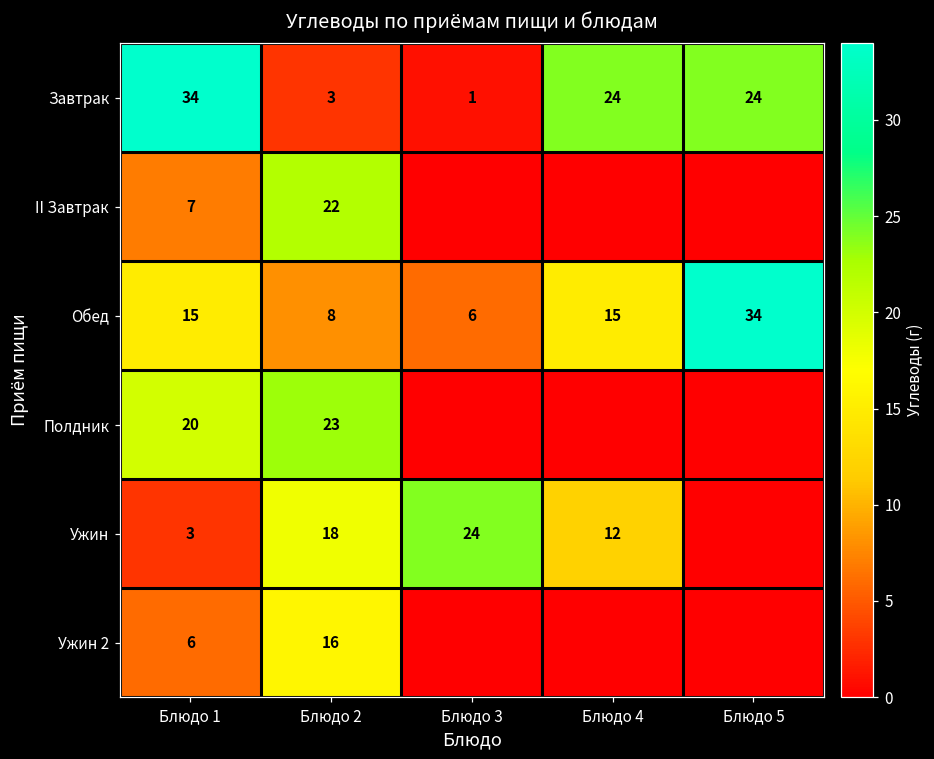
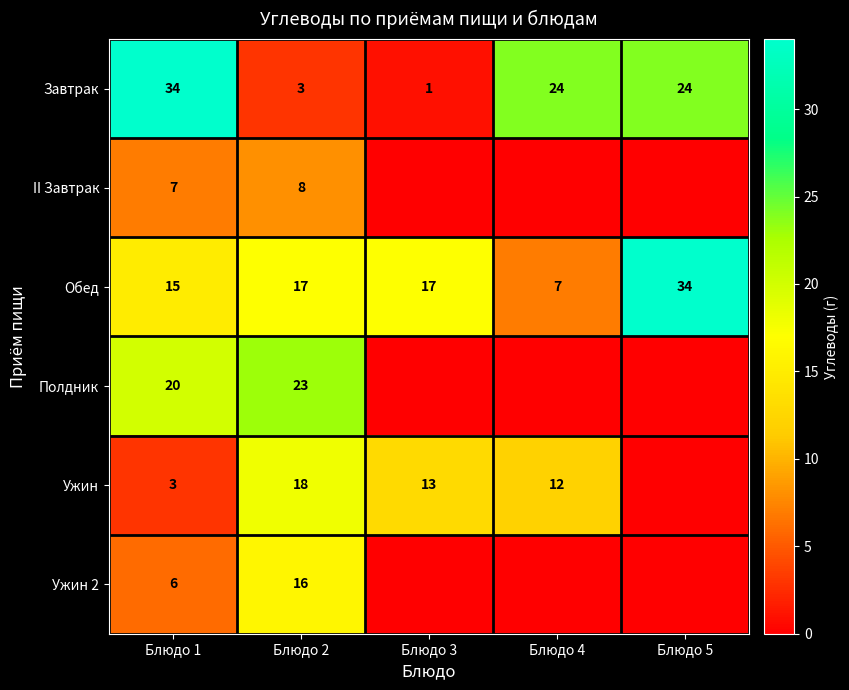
II Завтрак, Блюдо 2: 22 -> 8
Обед, Блюдо 2: 8 -> 17
Обед, Блюдо 3: 6 -> 17
Обед, Блюдо 4: 15 -> 7
Ужин, Блюдо 3: 24 -> 13
